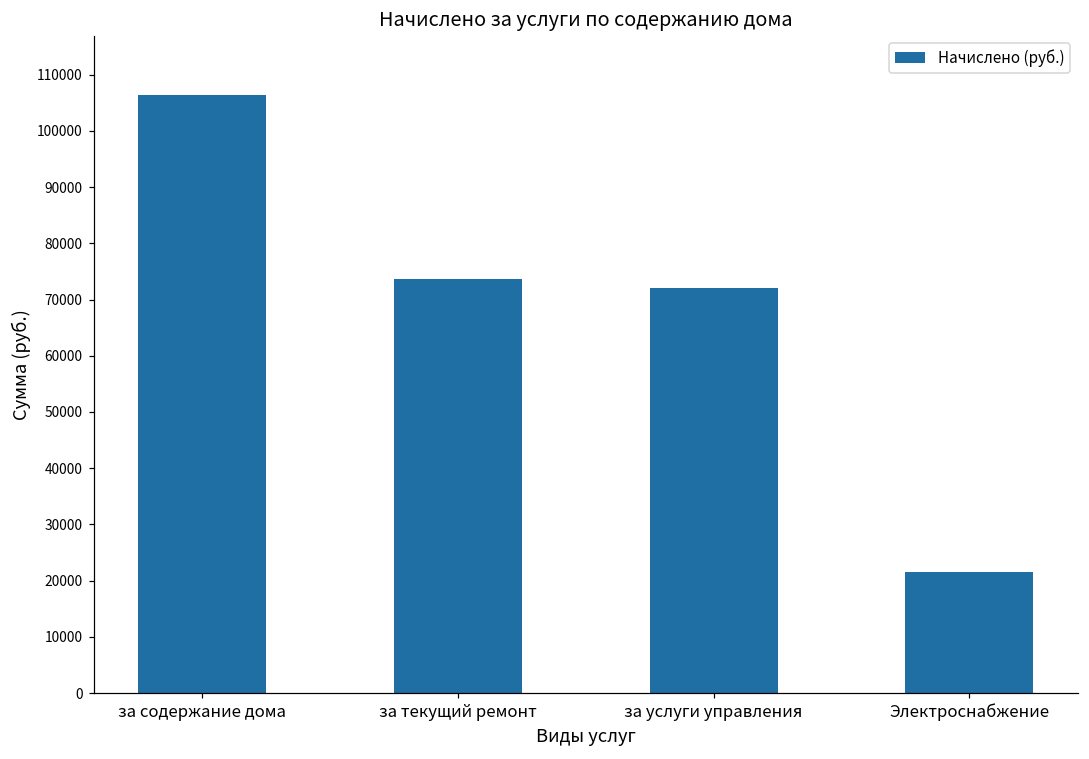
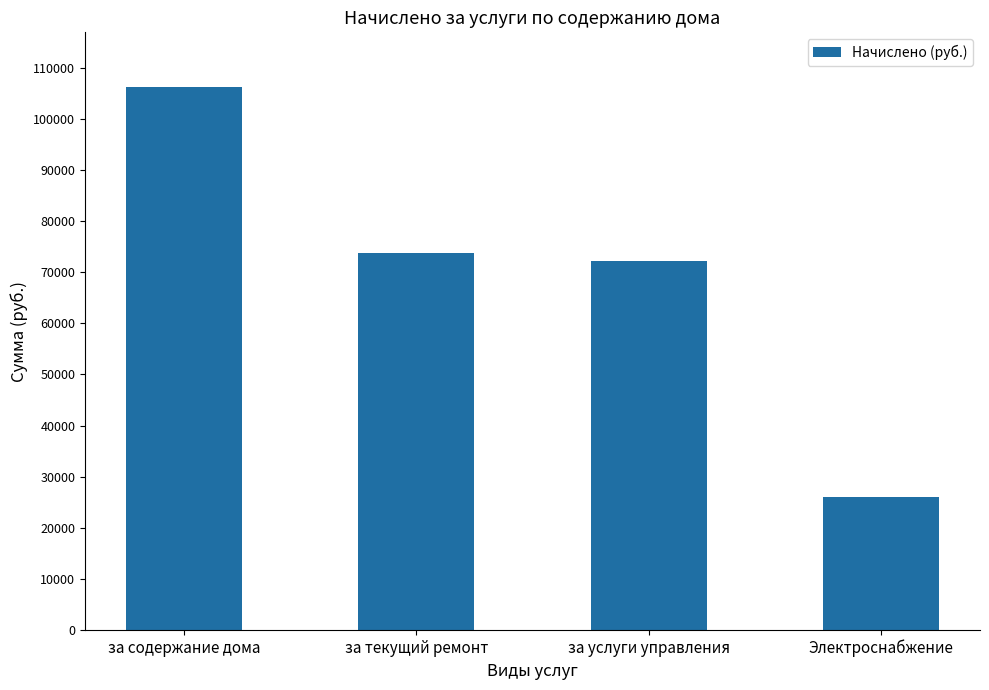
Электроснабжение: 22000 -> 26000
